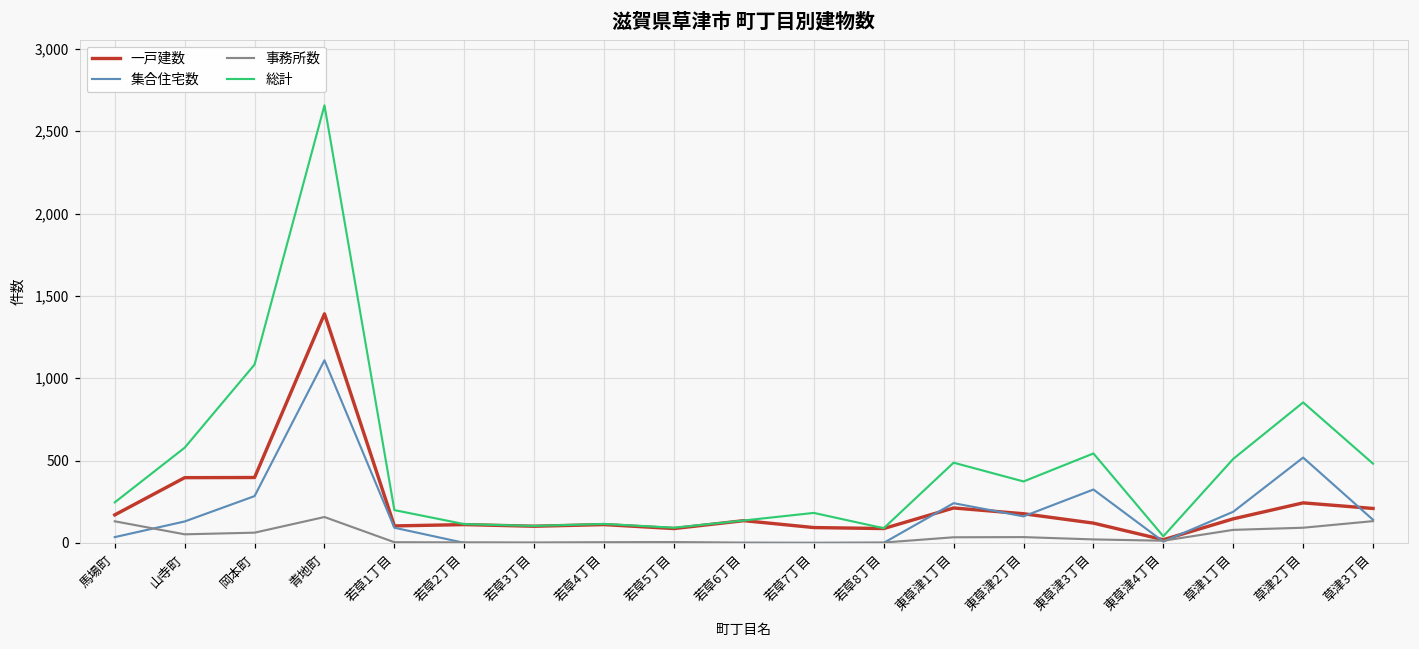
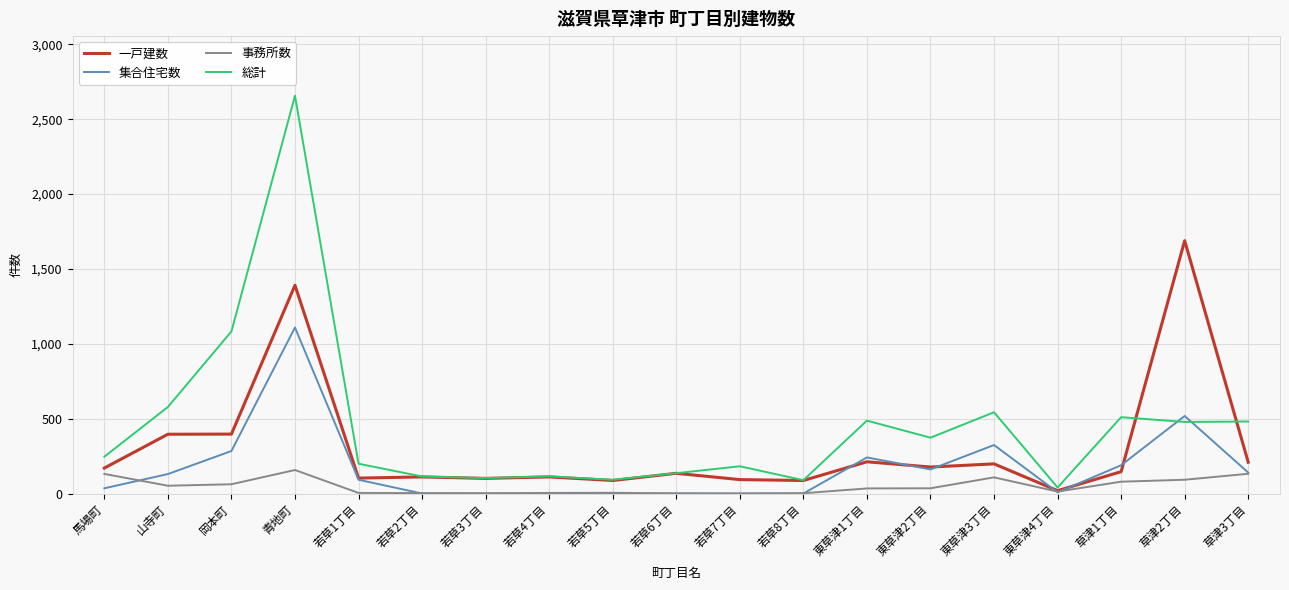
一戸建数, 東草津3丁目: 120 -> 200
事務所数, 東草津3丁目: 20 -> 110
一戸建数, 草津2丁目: 240 -> 1,690
総計, 草津2丁目: 850 -> 480
